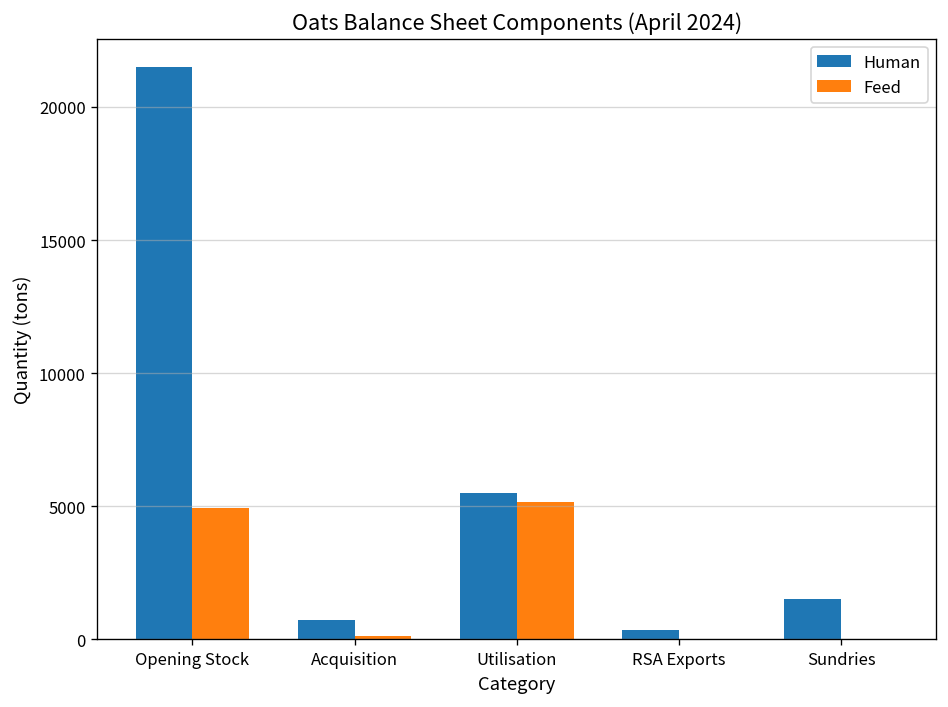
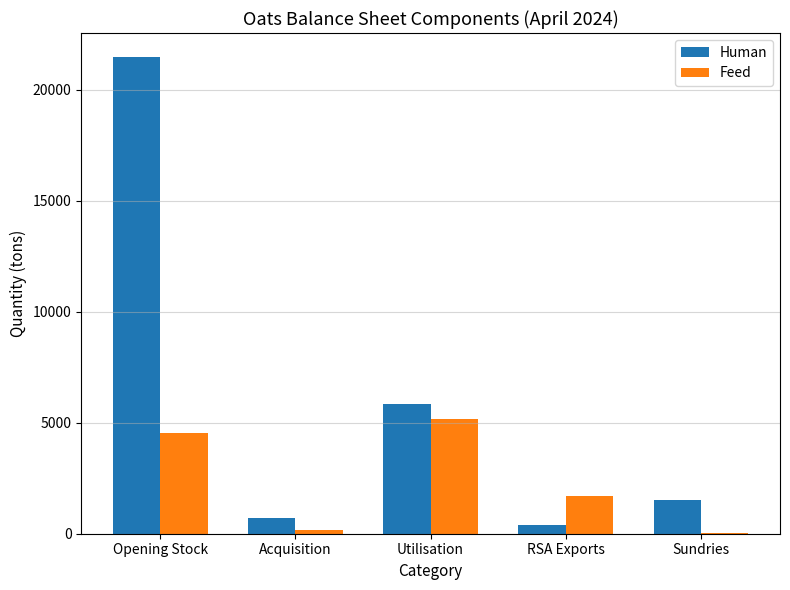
Feed, Opening Stock: 4900 -> 4500
Human, Utilisation: 5500 -> 5900
Feed, RSA Exports: 0 -> 1700
